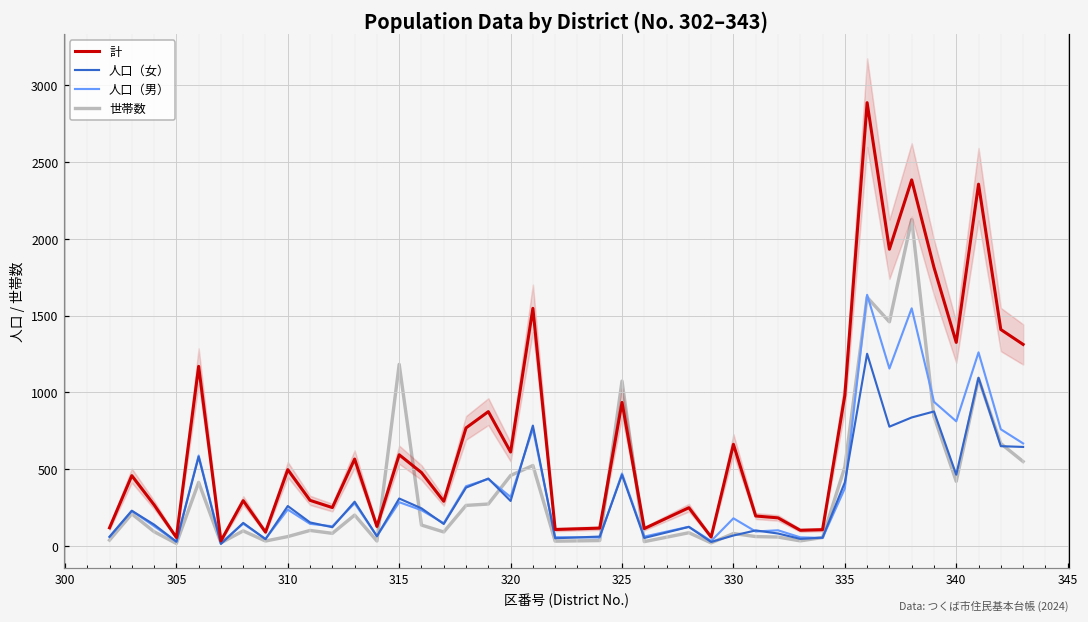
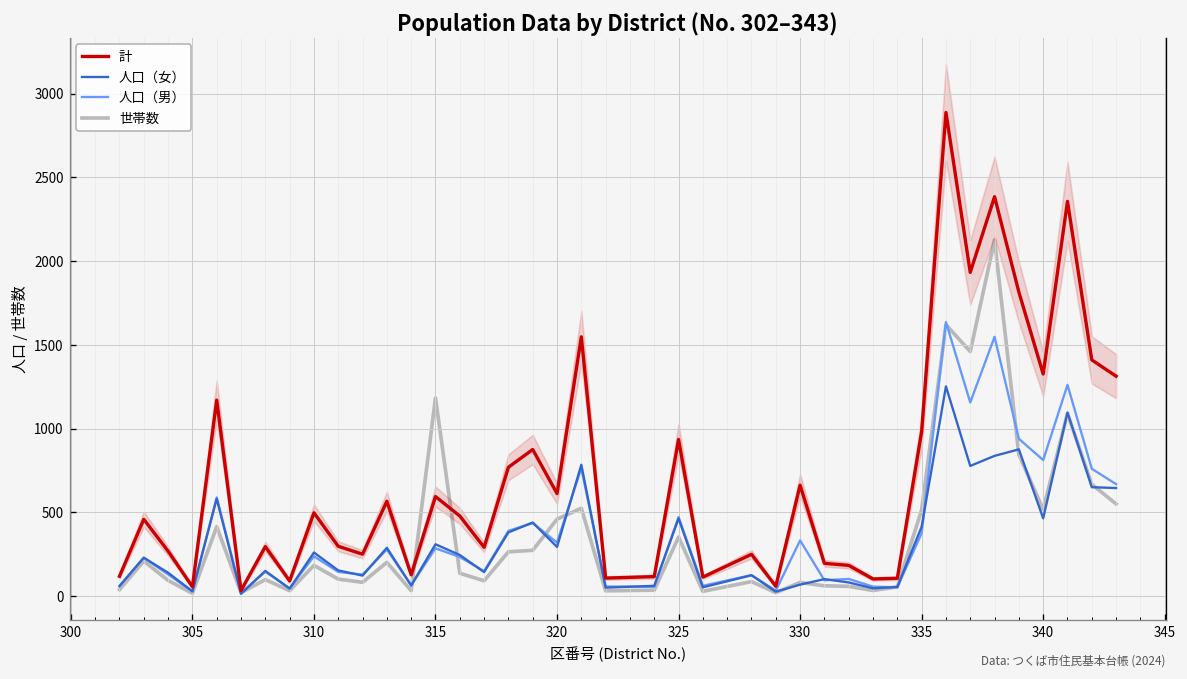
世帯数, 310: 60 -> 180
世帯数, 325: 1070 -> 350
人口（男）, 330: 180 -> 330
世帯数, 340: 420 -> 520
